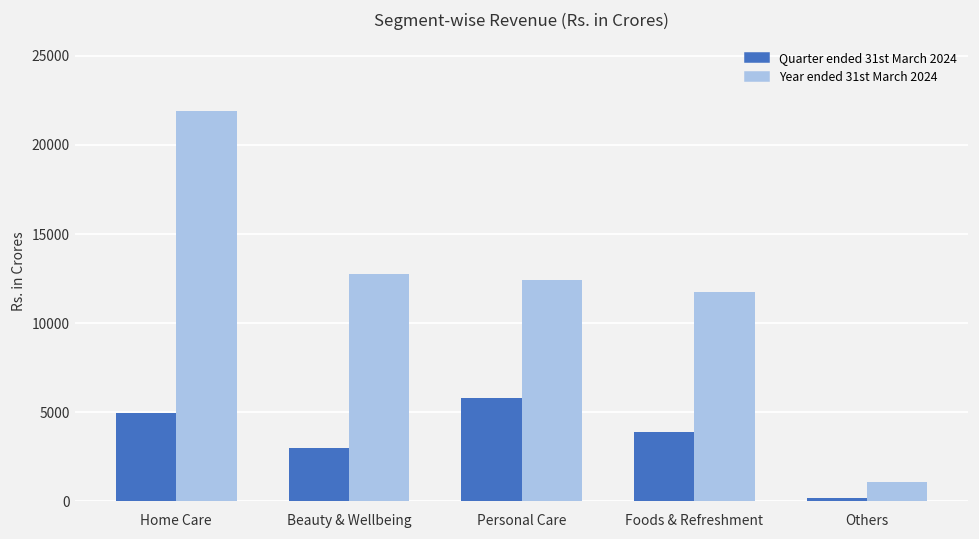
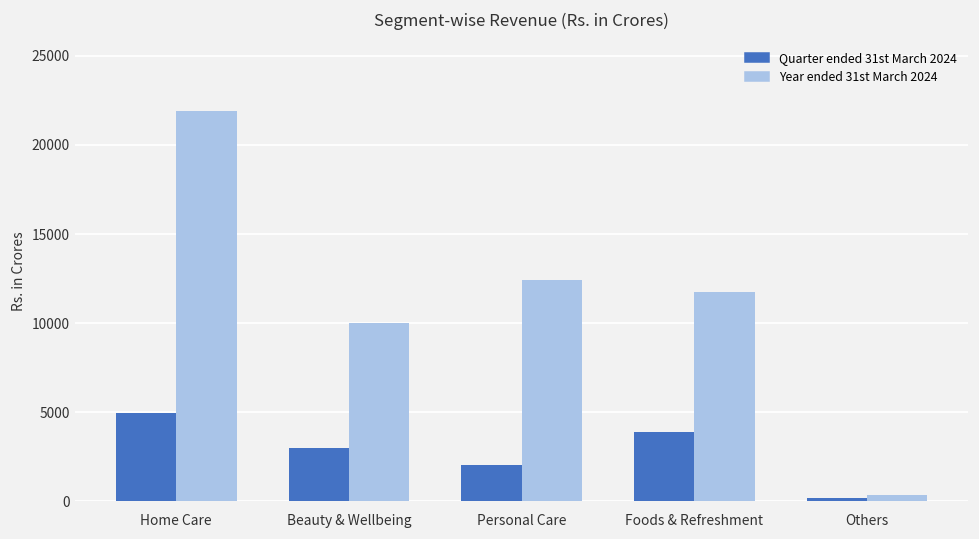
Year ended 31st March 2024, Beauty & Wellbeing: 12800 -> 10000
Quarter ended 31st March 2024, Personal Care: 5800 -> 2100
Year ended 31st March 2024, Others: 1100 -> 400
